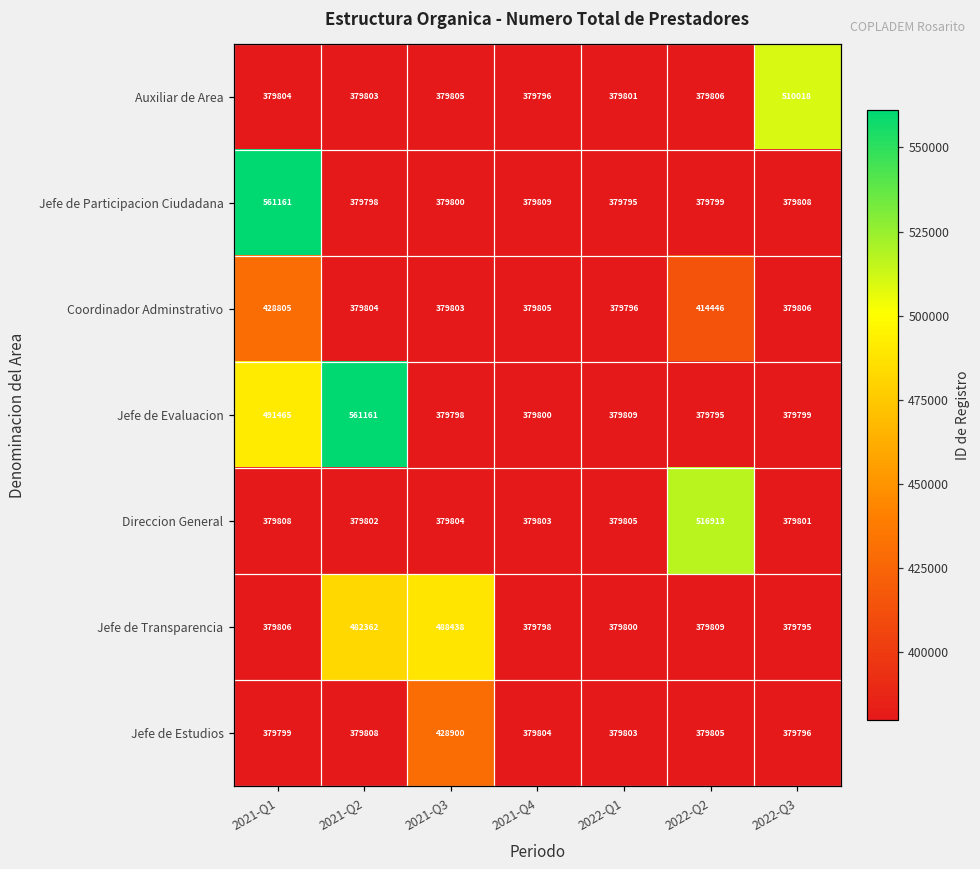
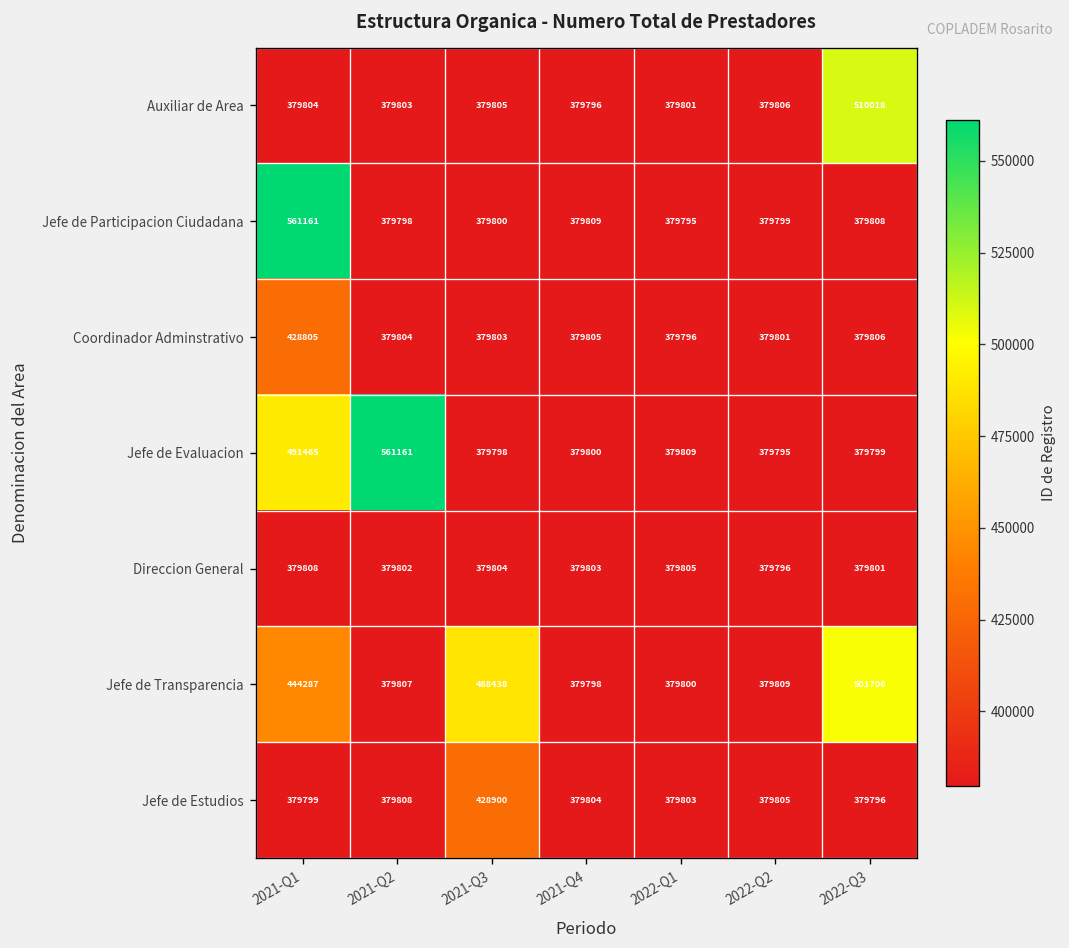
Coordinador Adminstrativo, 2022-Q2: 414446 -> 379801
Direccion General, 2022-Q2: 516913 -> 379796
Jefe de Transparencia, 2021-Q1: 379806 -> 444287
Jefe de Transparencia, 2021-Q2: 482362 -> 379807
Jefe de Transparencia, 2022-Q3: 379795 -> 501706
